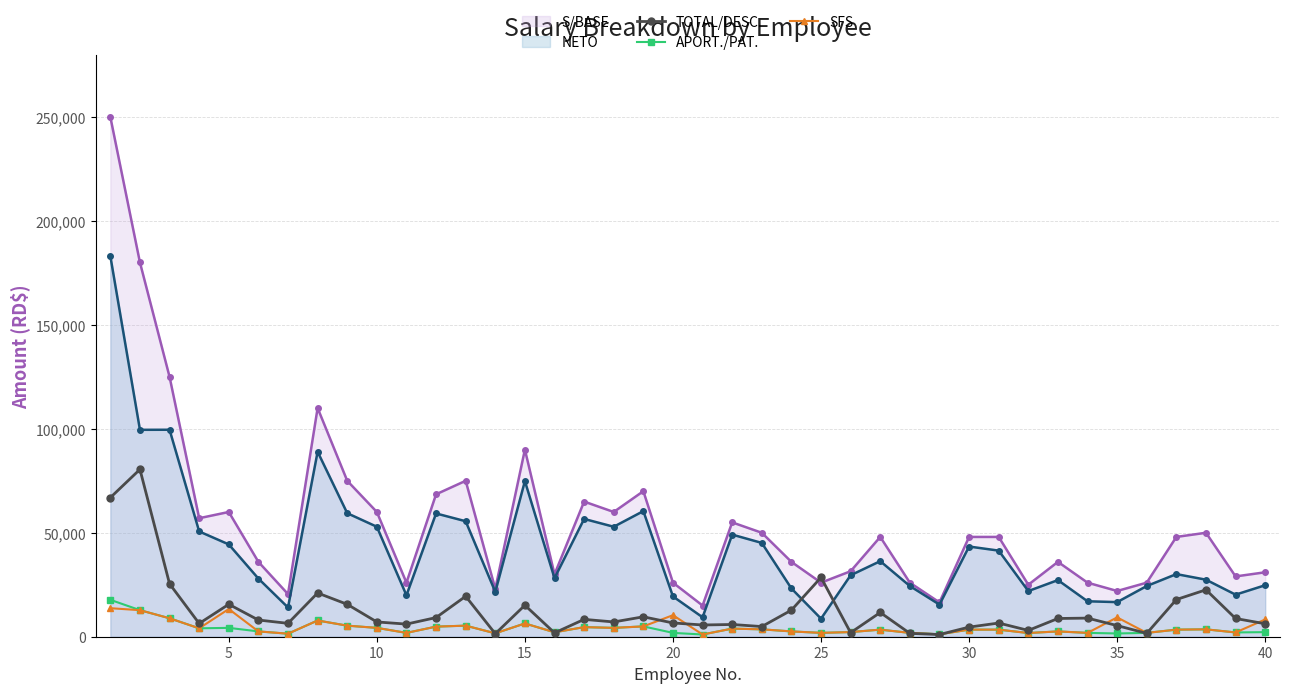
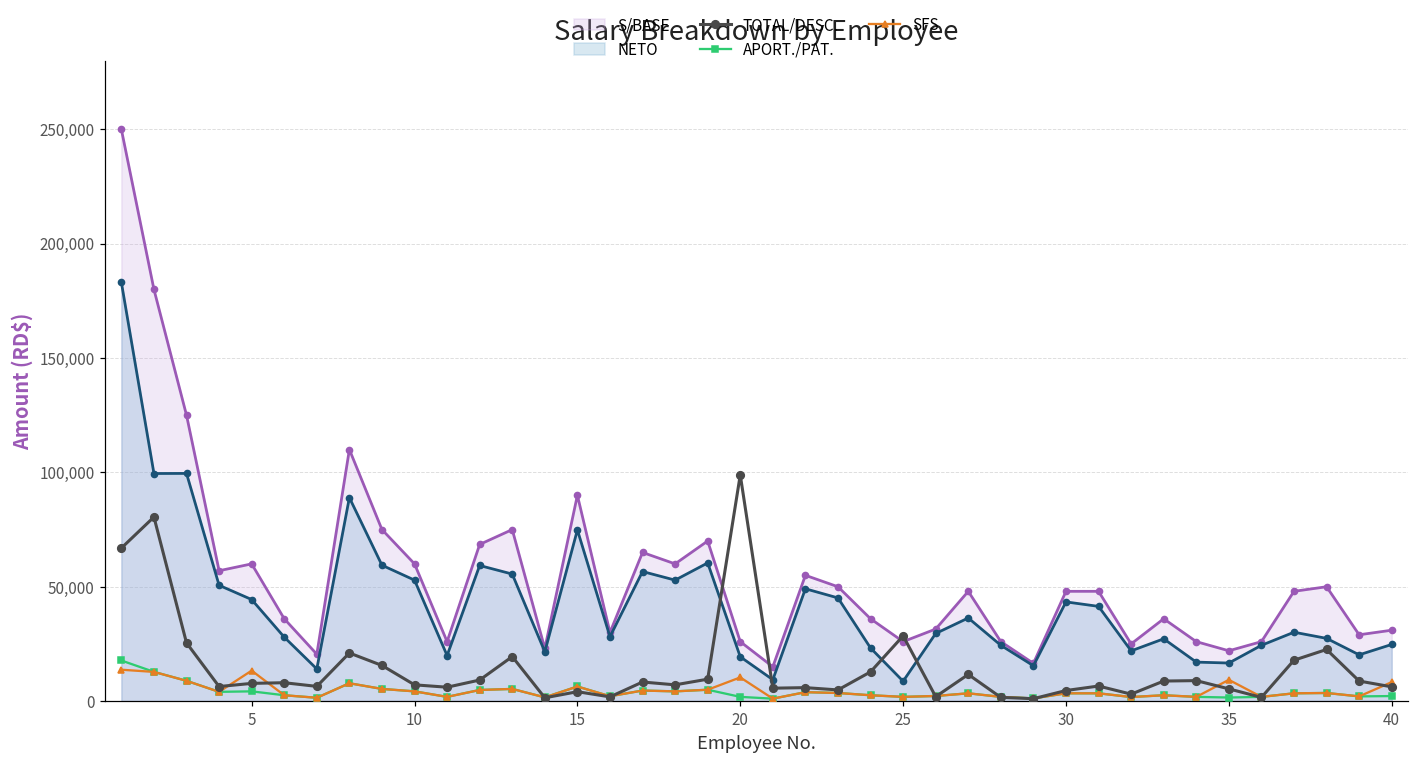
TOTAL/DESC., 5: 16,000 -> 8,000
TOTAL/DESC., 15: 15,000 -> 4,000
TOTAL/DESC., 20: 7,000 -> 99,000
